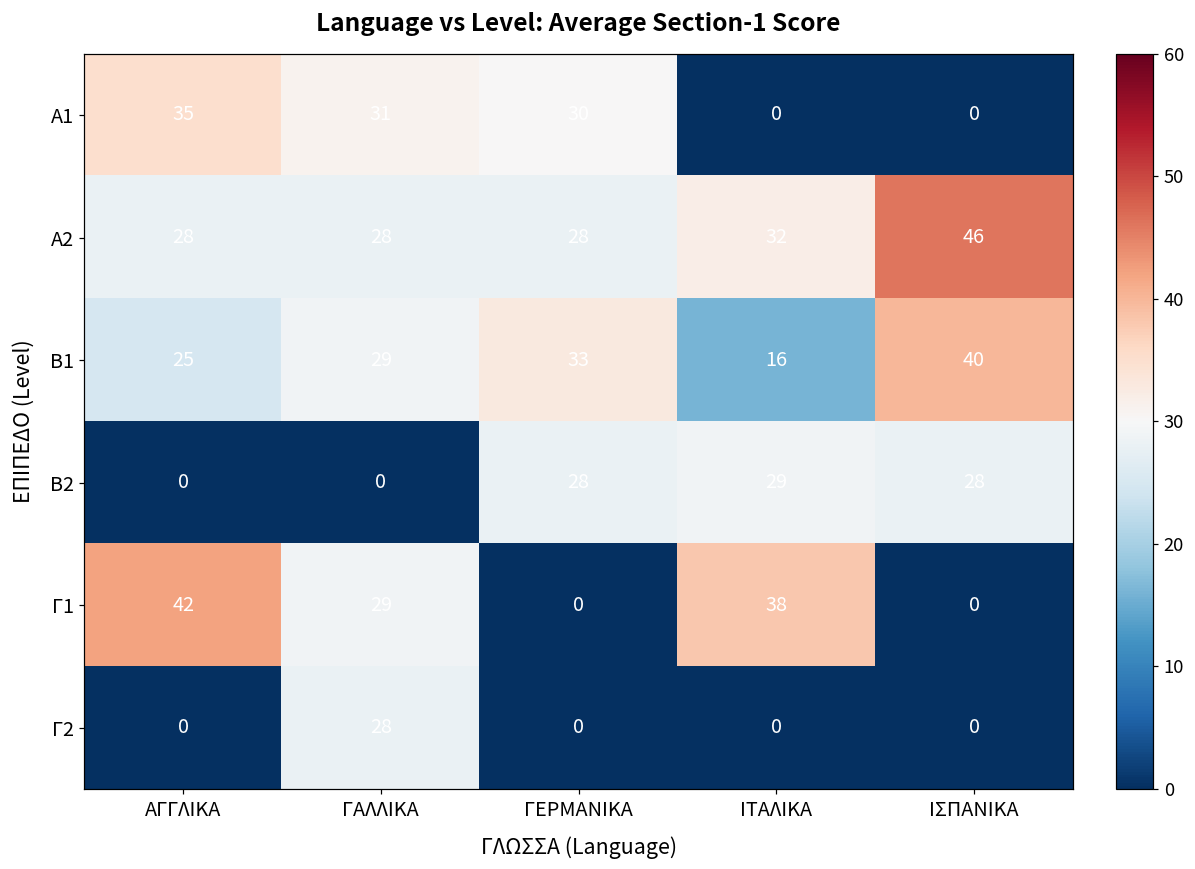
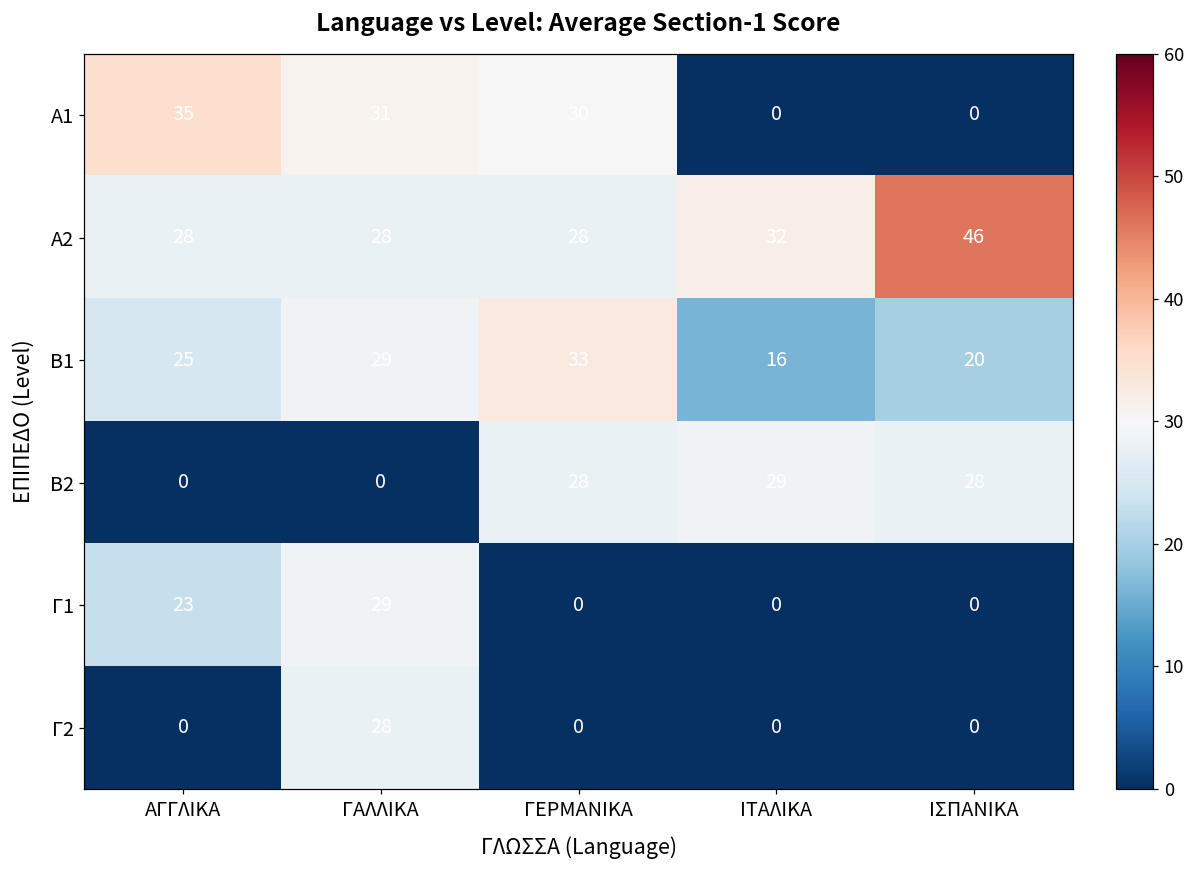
Β1, ΙΣΠΑΝΙΚΑ: 40 -> 20
Γ1, ΑΓΓΛΙΚΑ: 42 -> 23
Γ1, ΙΤΑΛΙΚΑ: 38 -> 0
